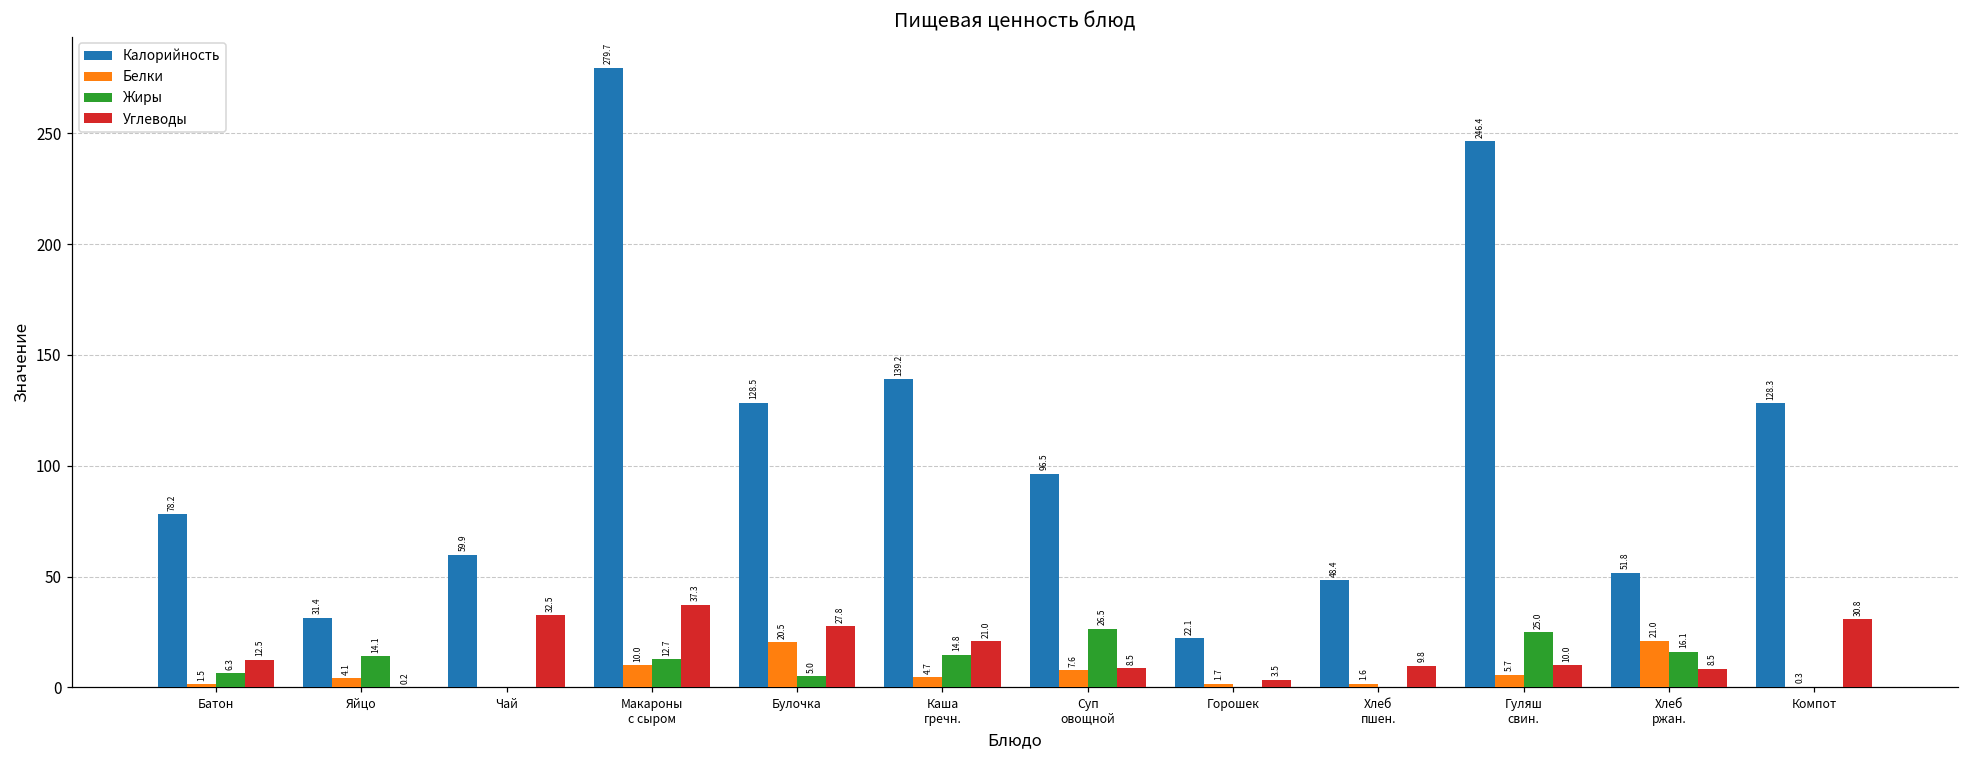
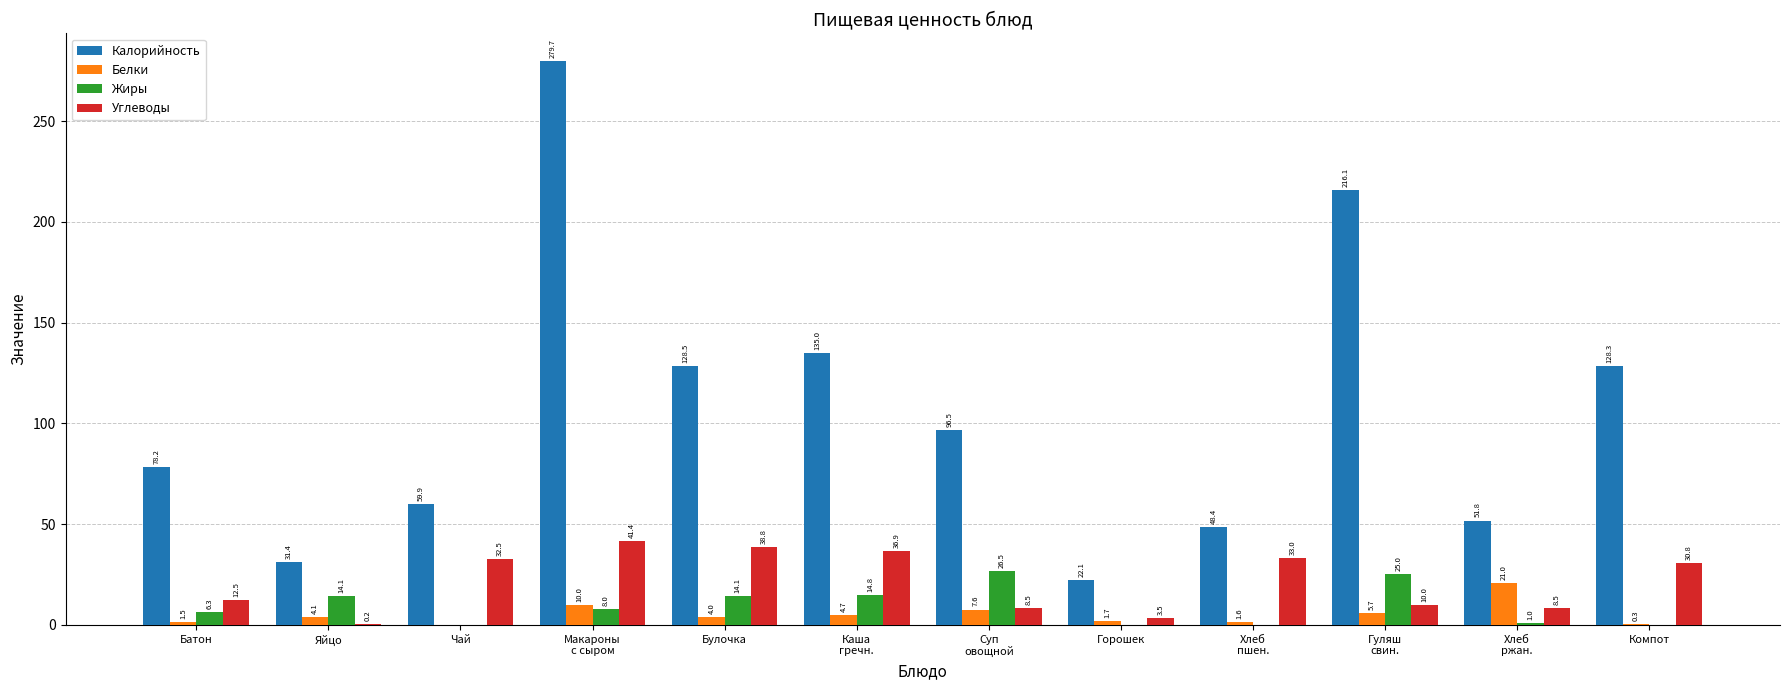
Жиры, Макароны с сыром: 12.7 -> 8.0
Углеводы, Макароны с сыром: 37.3 -> 41.4
Белки, Булочка: 20.5 -> 4.0
Жиры, Булочка: 5.0 -> 14.1
Углеводы, Булочка: 27.8 -> 38.8
Калорийность, Каша гречн.: 139.2 -> 135.0
Углеводы, Каша гречн.: 21.0 -> 36.9
Углеводы, Хлеб пшен.: 9.8 -> 33.0
Калорийность, Гуляш свин.: 246.4 -> 216.1
Жиры, Хлеб ржан.: 16.1 -> 1.0
